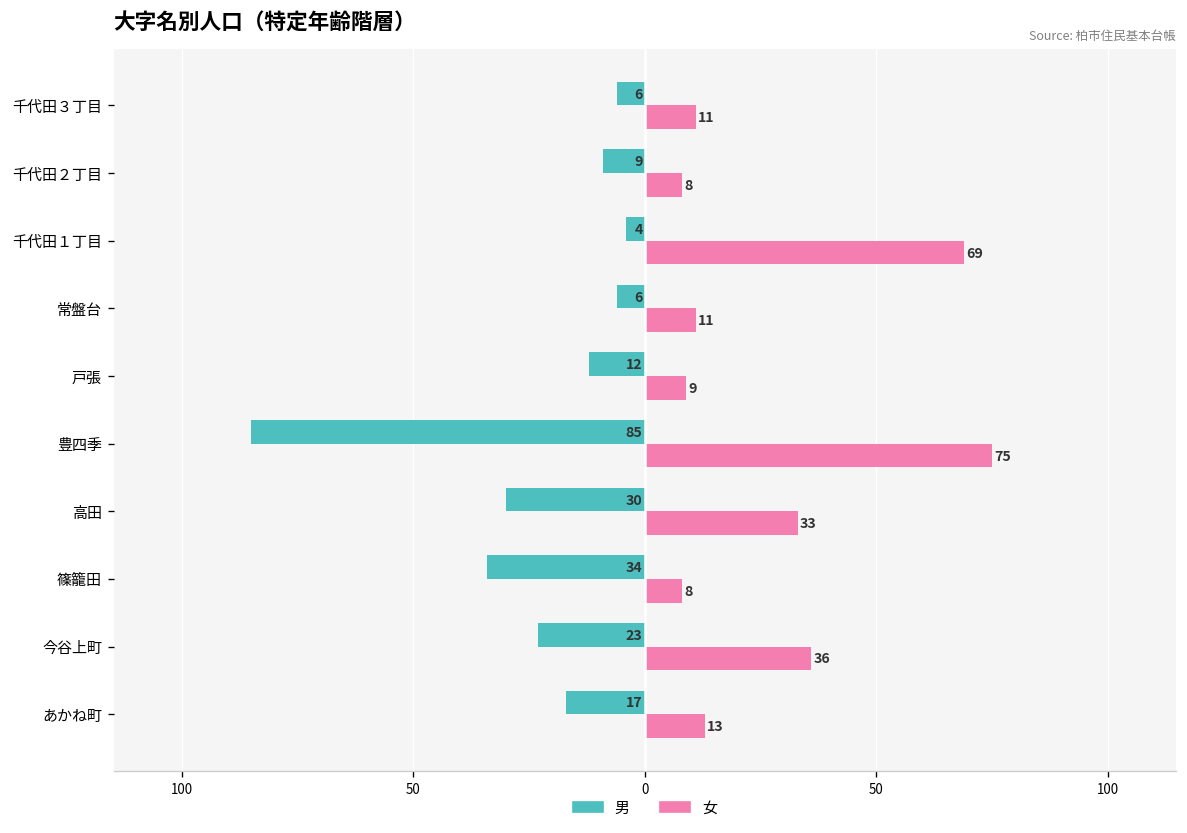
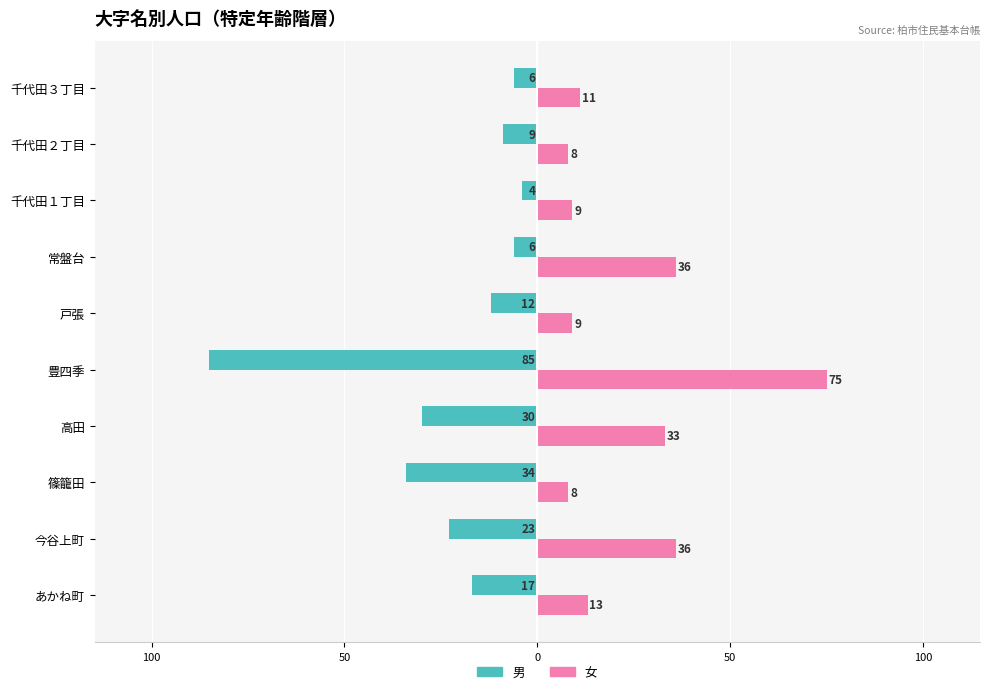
女, 千代田１丁目: 69 -> 9
女, 常盤台: 11 -> 36
